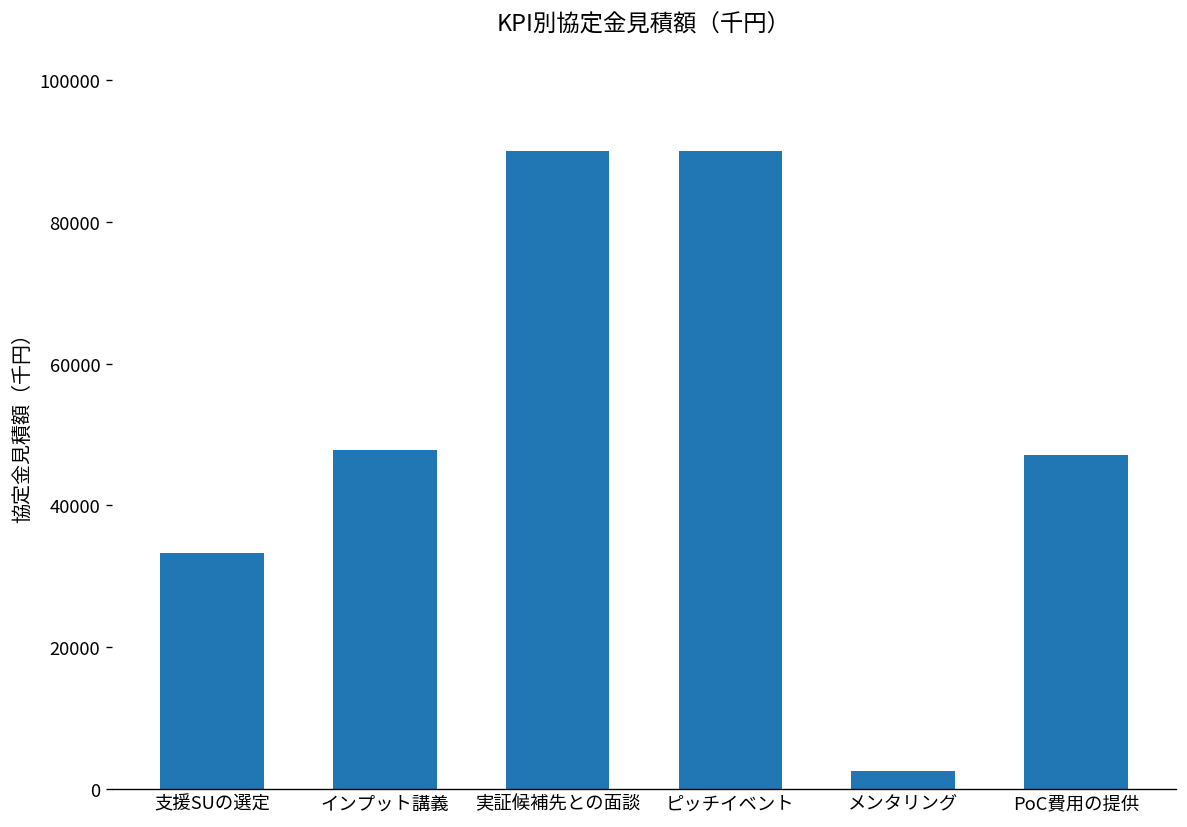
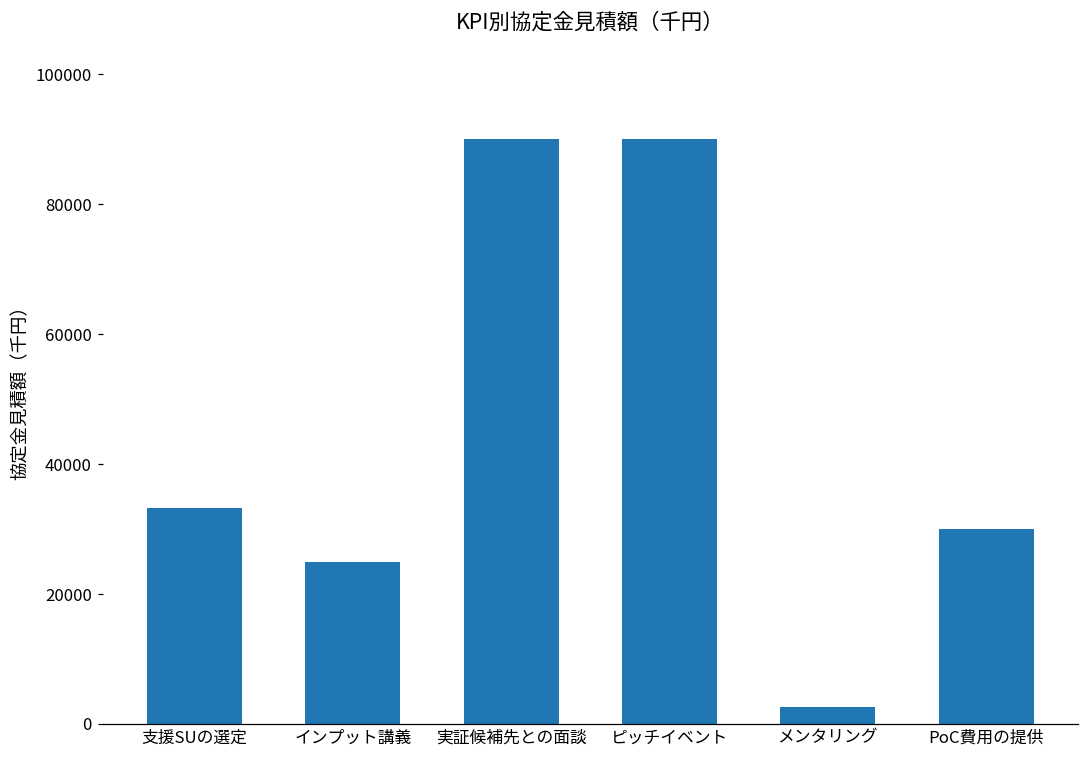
インプット講義: 48000 -> 25000
PoC費用の提供: 47000 -> 30000
